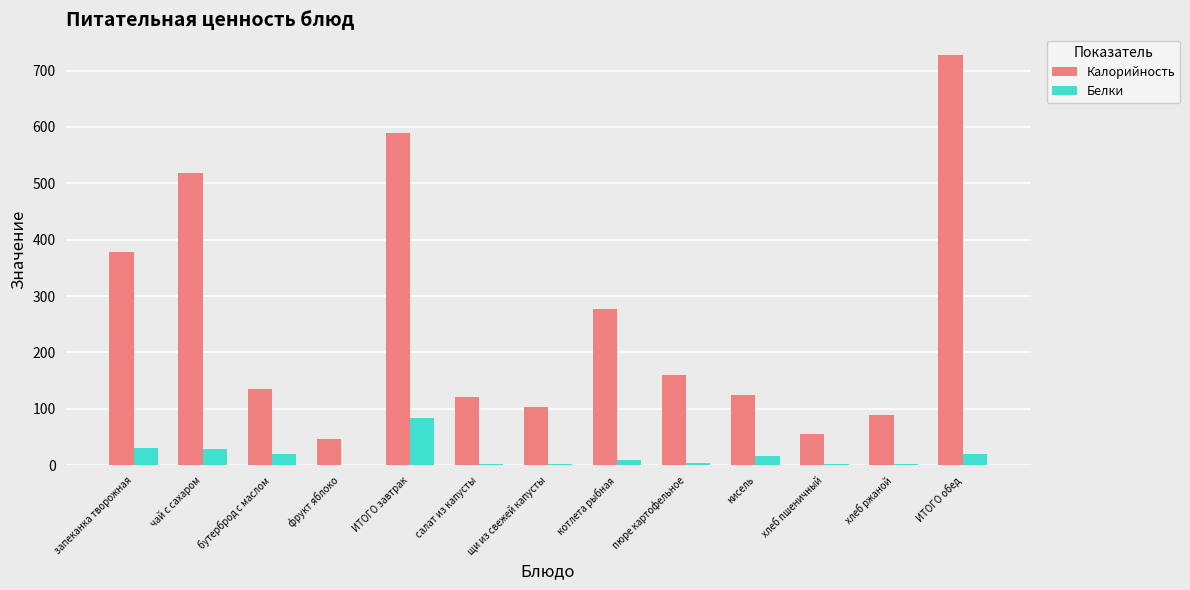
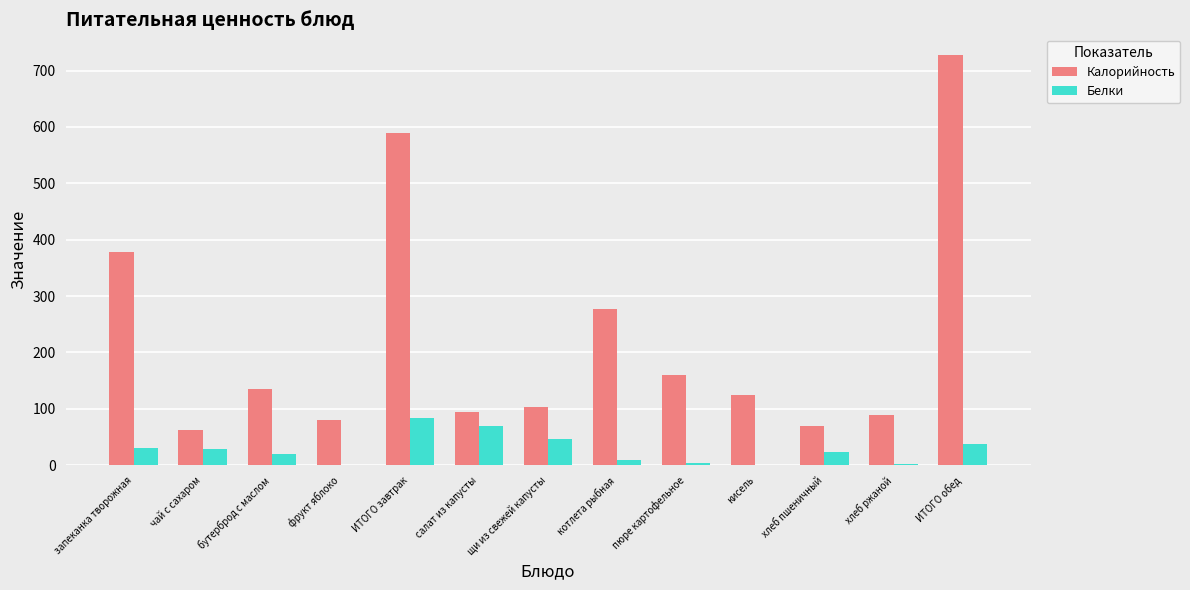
Калорийность, чай с сахаром: 520 -> 60
Калорийность, фрукт яблоко: 50 -> 80
Калорийность, салат из капусты: 120 -> 90
Белки, салат из капусты: 0 -> 70
Белки, щи из свежей капусты: 0 -> 50
Белки, кисель: 20 -> 0
Калорийность, хлеб пшеничный: 50 -> 70
Белки, хлеб пшеничный: 0 -> 20
Белки, ИТОГО обед: 20 -> 40
